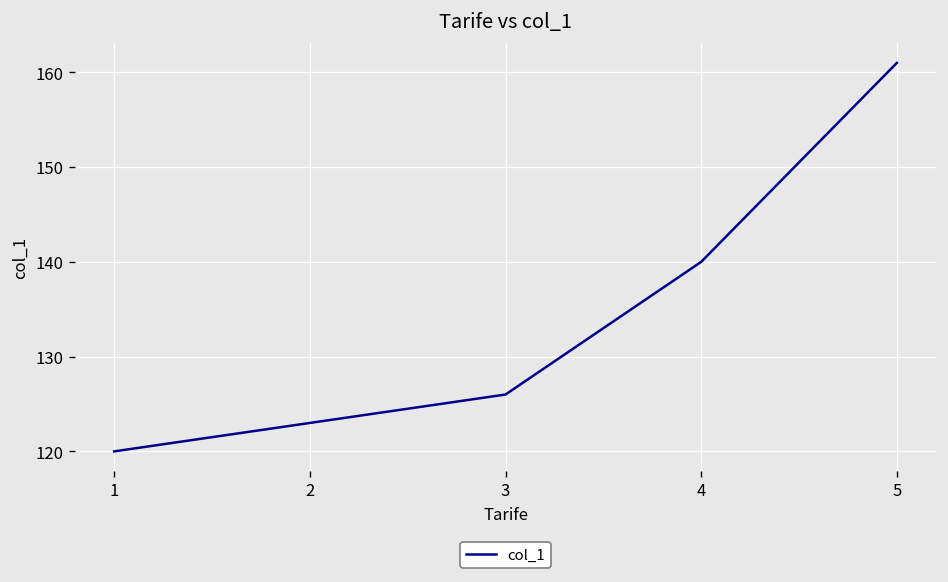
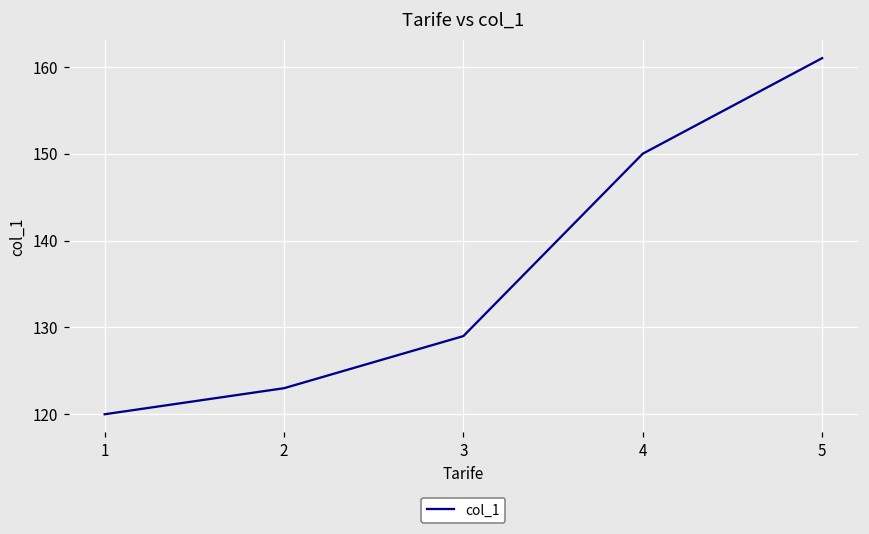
3: 126 -> 129
4: 140 -> 150
